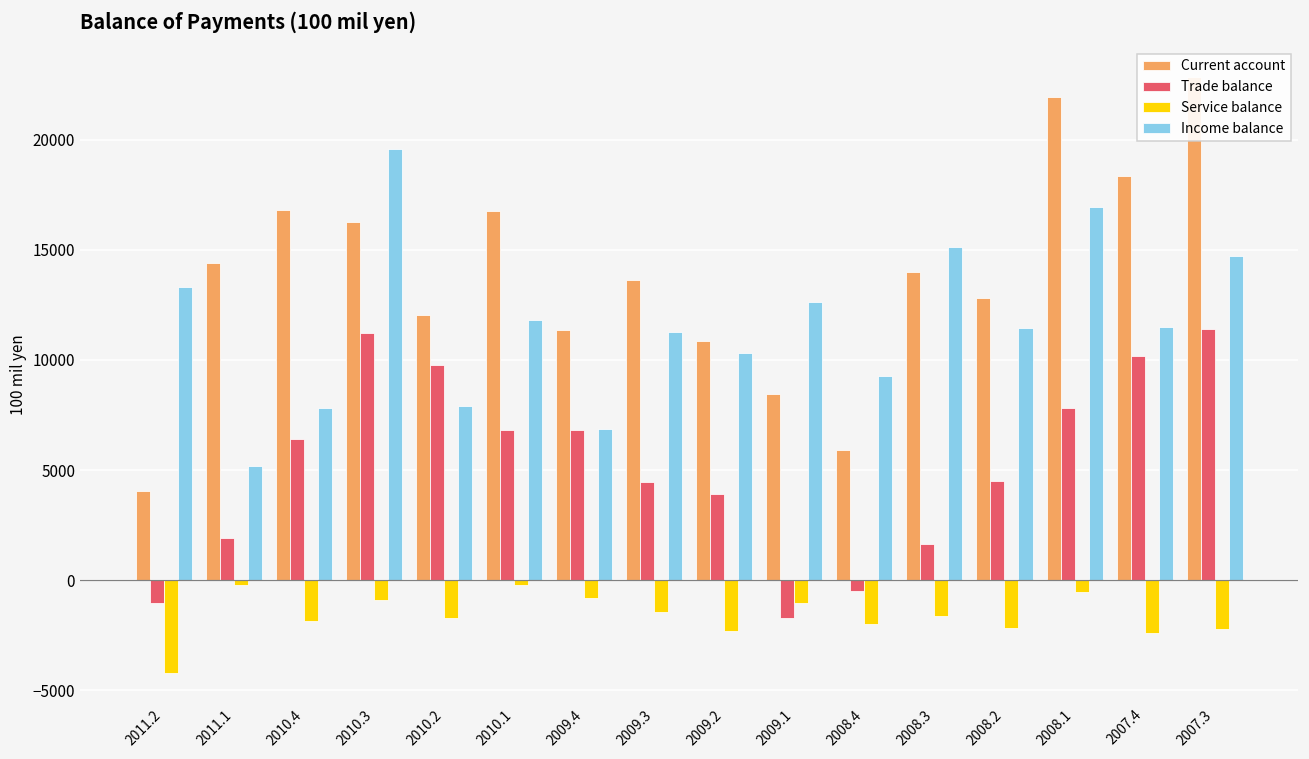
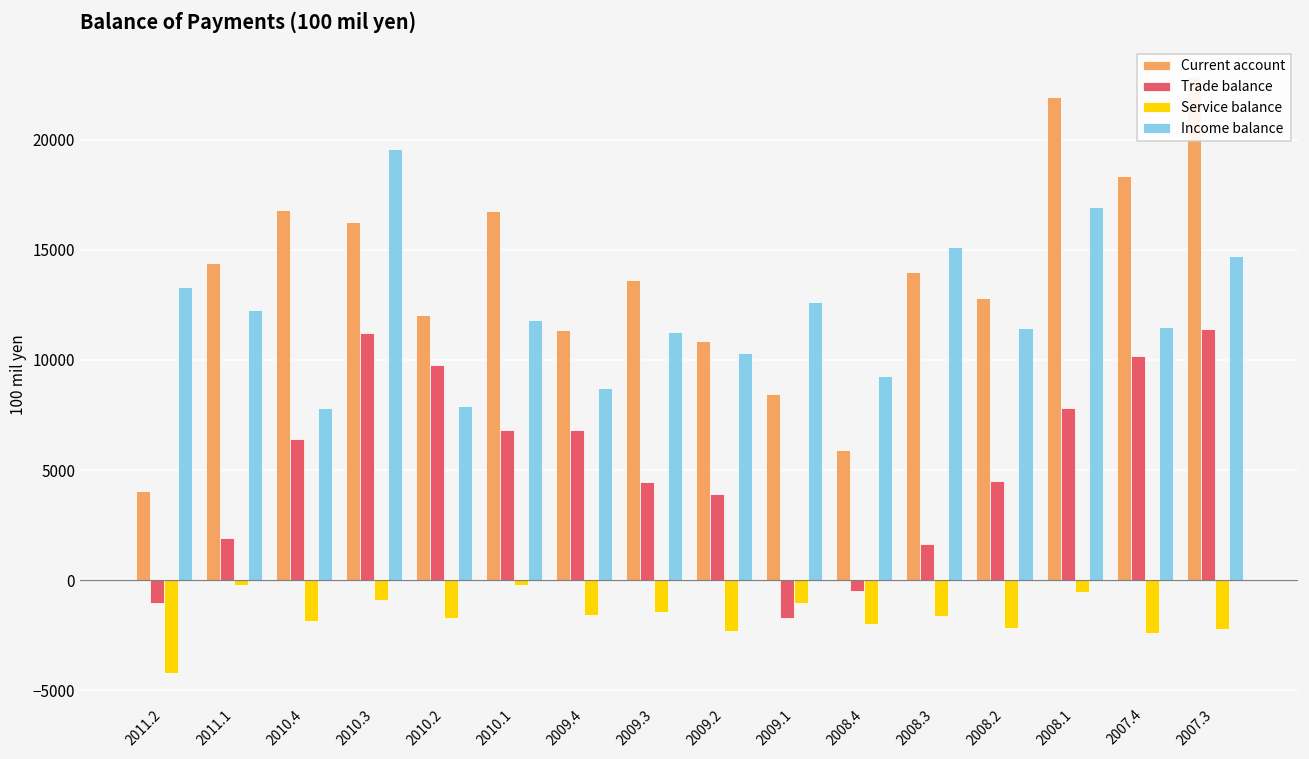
Income balance, 2011.1: 5200 -> 12300
Service balance, 2009.4: -800 -> -1600
Income balance, 2009.4: 6900 -> 8700
